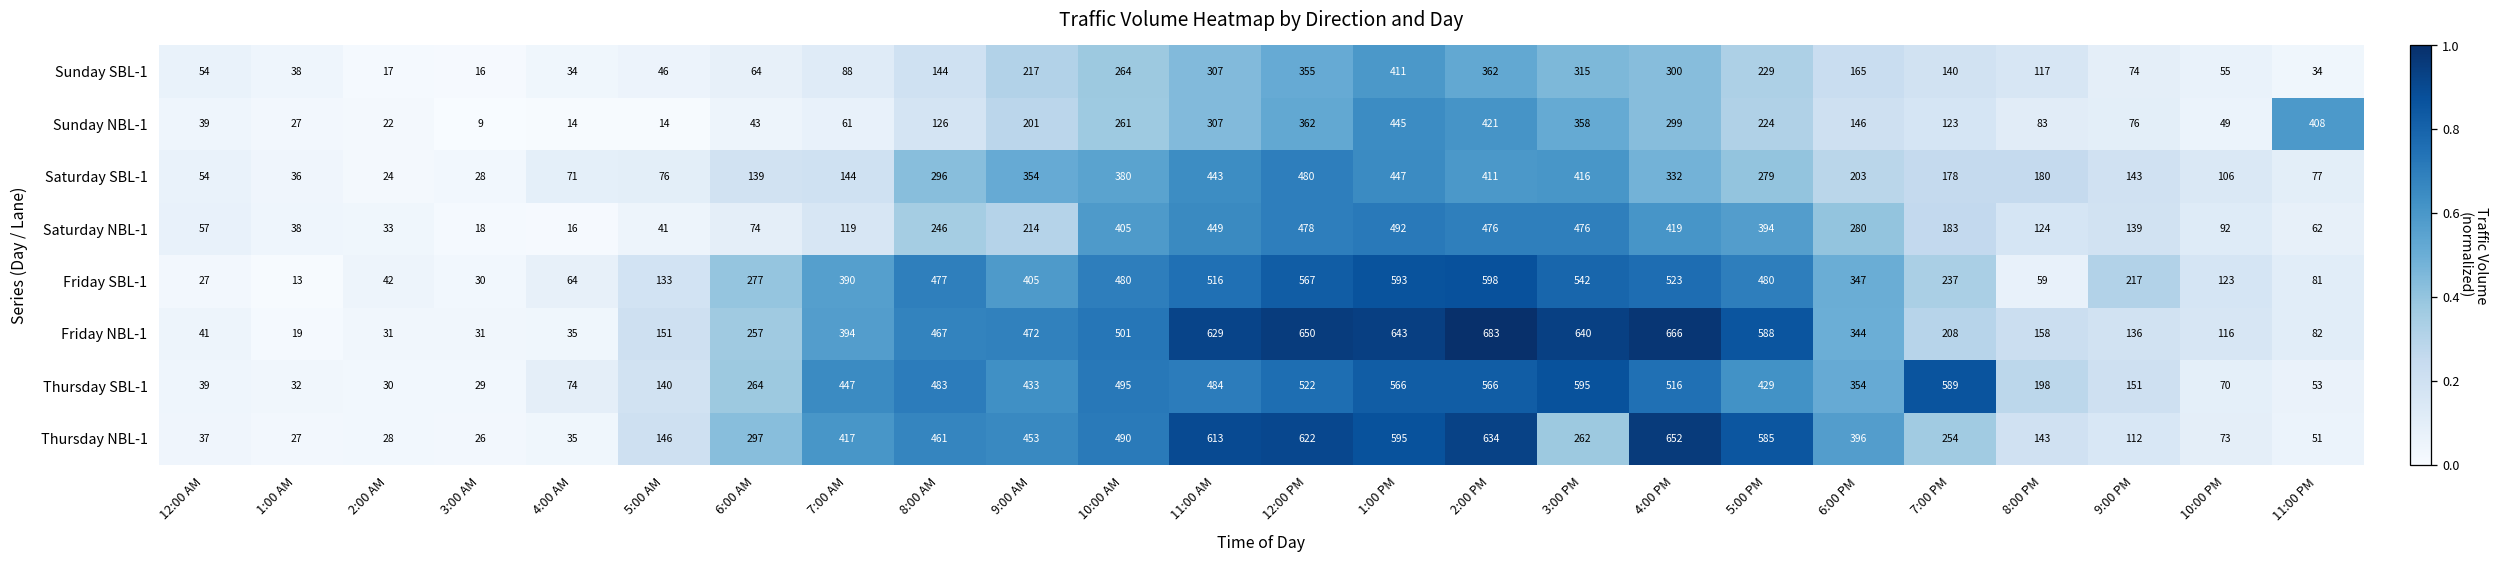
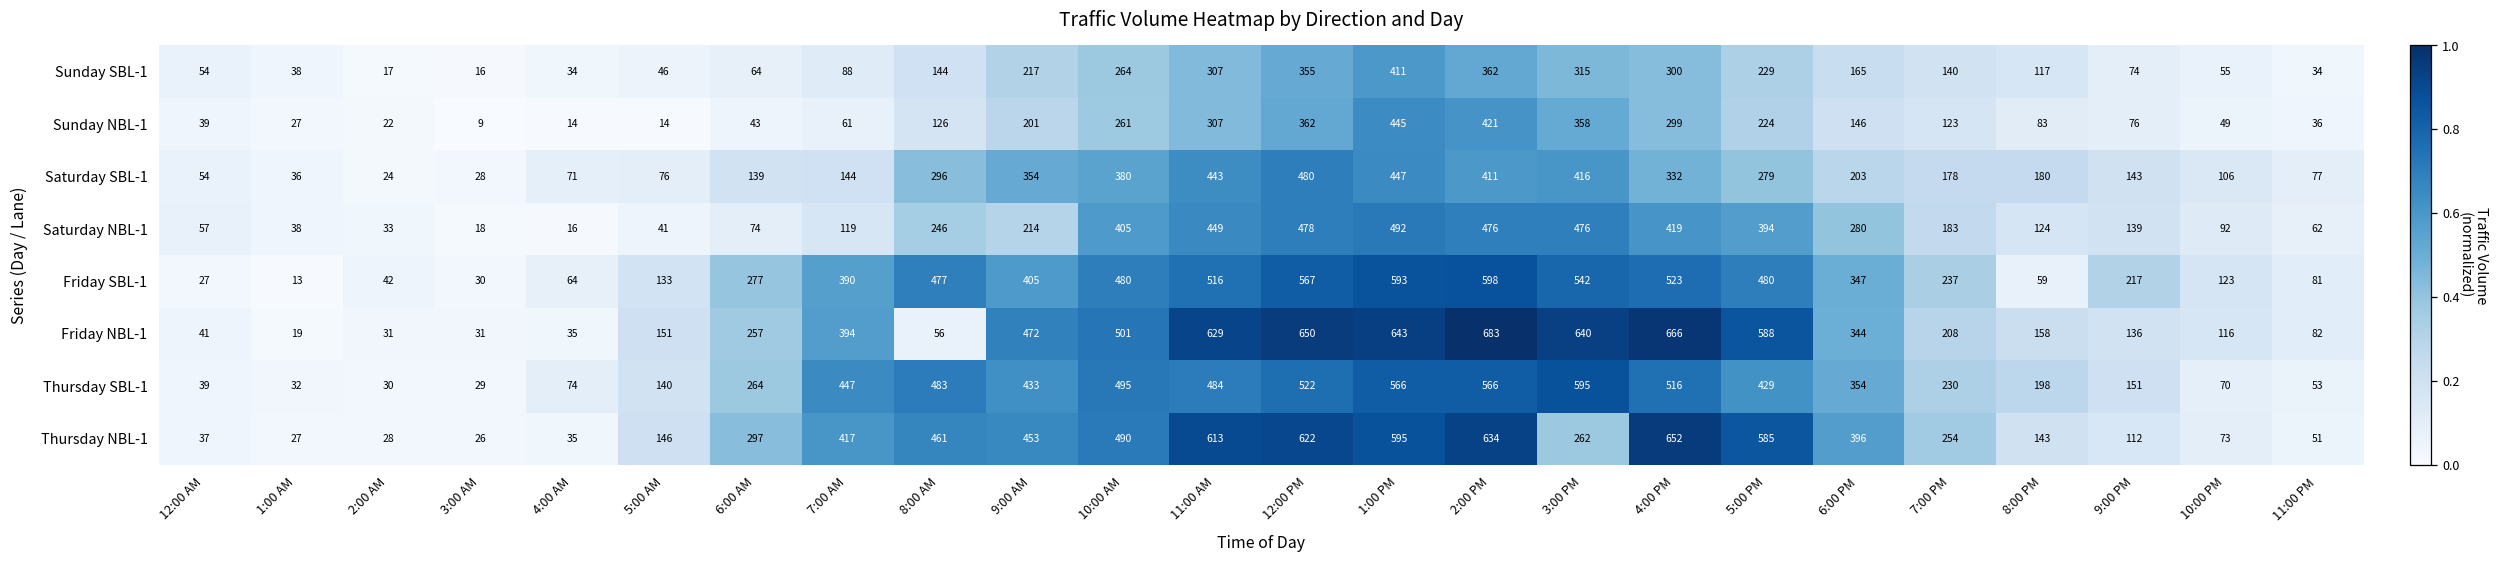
Sunday NBL-1, 11:00 PM: 408 -> 36
Friday NBL-1, 8:00 AM: 467 -> 56
Thursday SBL-1, 7:00 PM: 589 -> 230
